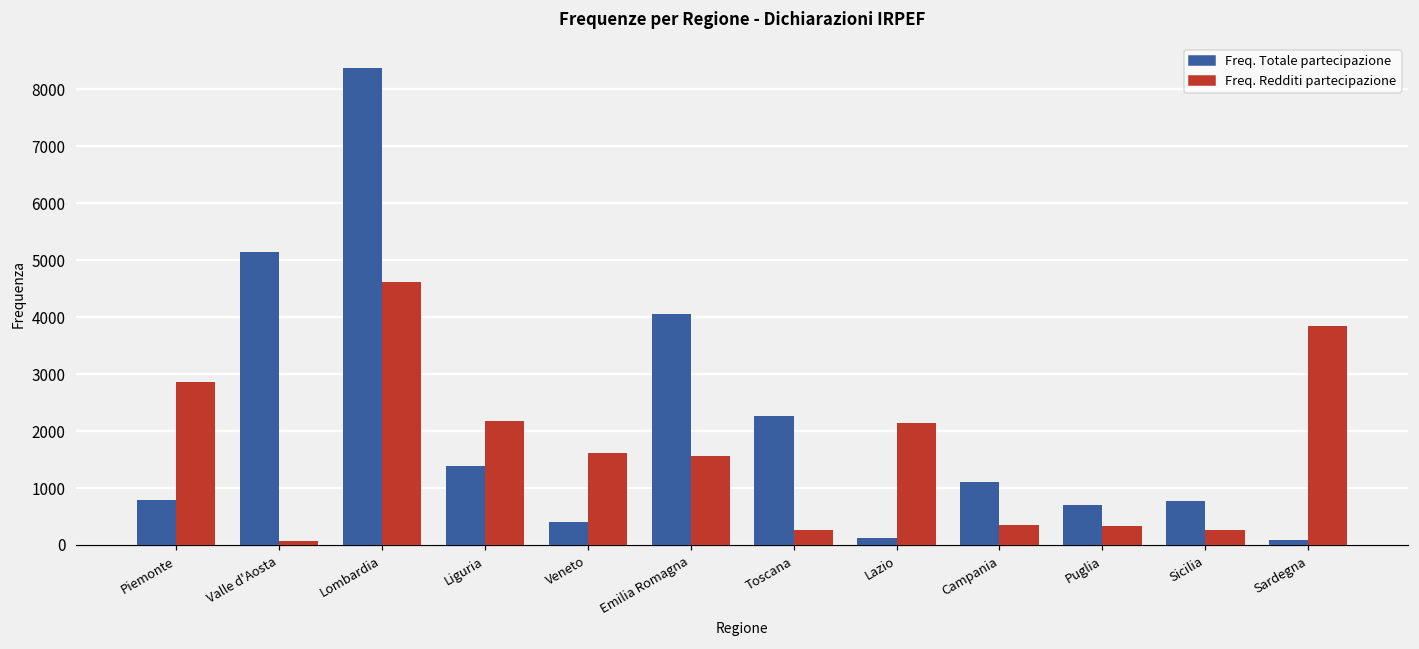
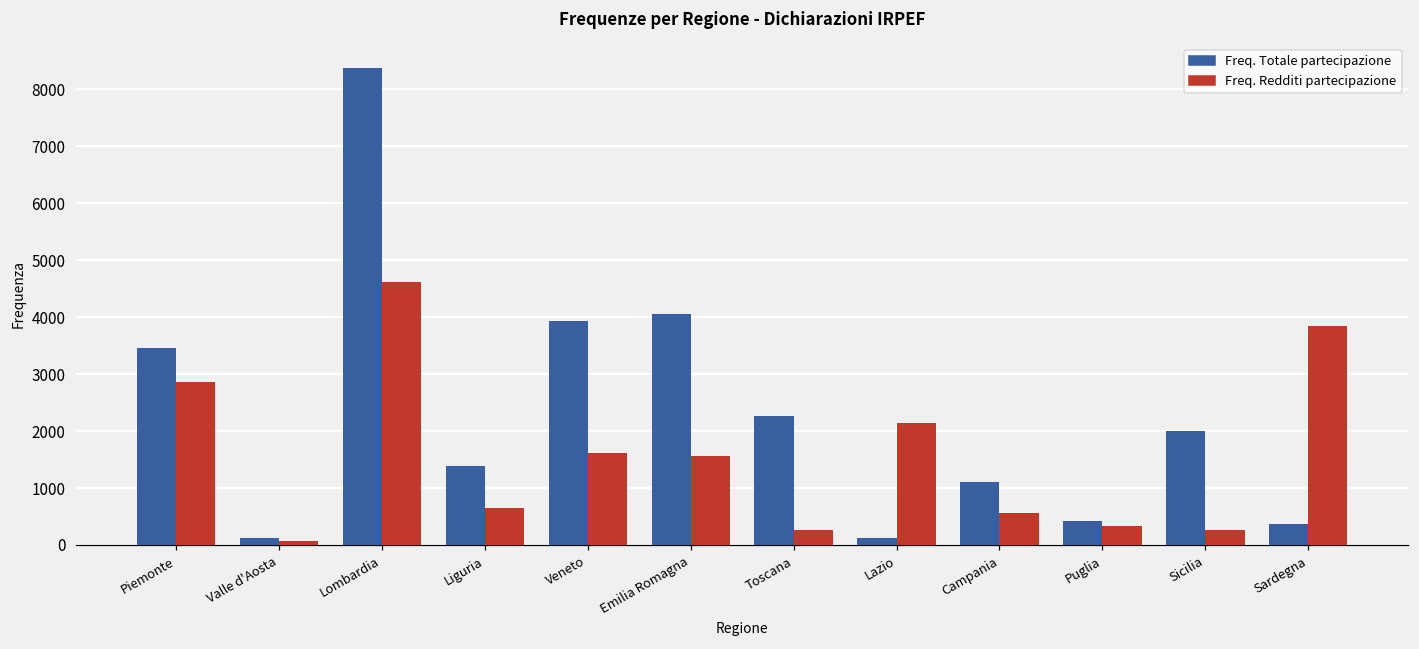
Freq. Totale partecipazione, Piemonte: 800 -> 3500
Freq. Totale partecipazione, Valle d'Aosta: 5100 -> 100
Freq. Redditi partecipazione, Liguria: 2200 -> 700
Freq. Totale partecipazione, Veneto: 400 -> 3900
Freq. Redditi partecipazione, Campania: 300 -> 600
Freq. Totale partecipazione, Puglia: 700 -> 400
Freq. Totale partecipazione, Sicilia: 800 -> 2000
Freq. Totale partecipazione, Sardegna: 100 -> 400
